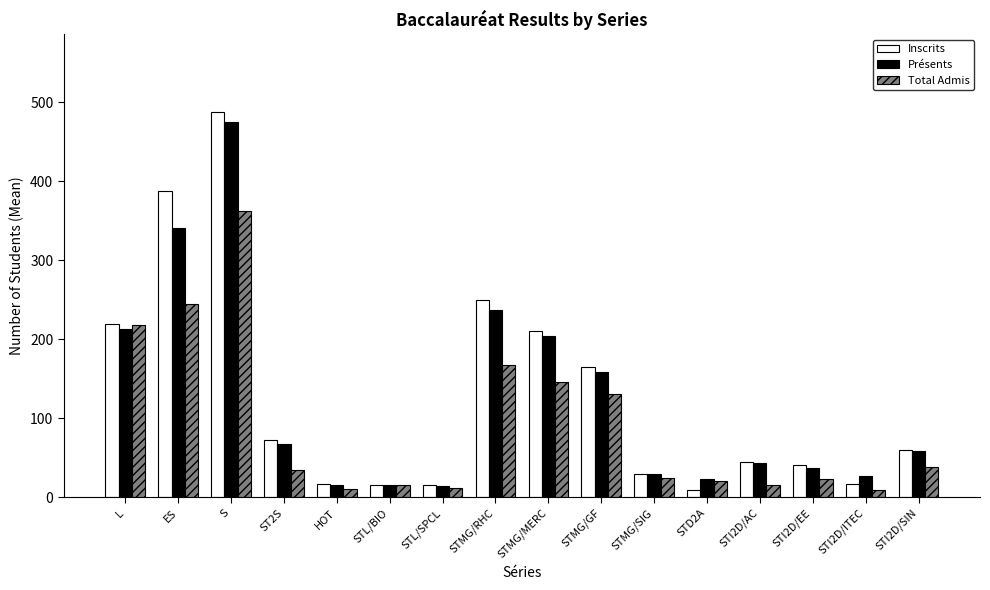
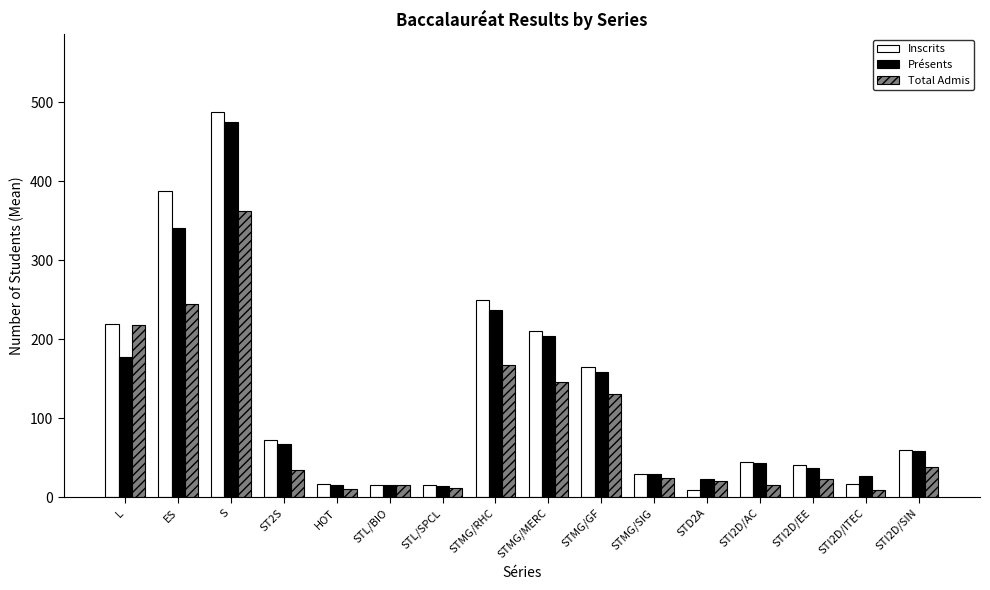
Présents, L: 210 -> 180
